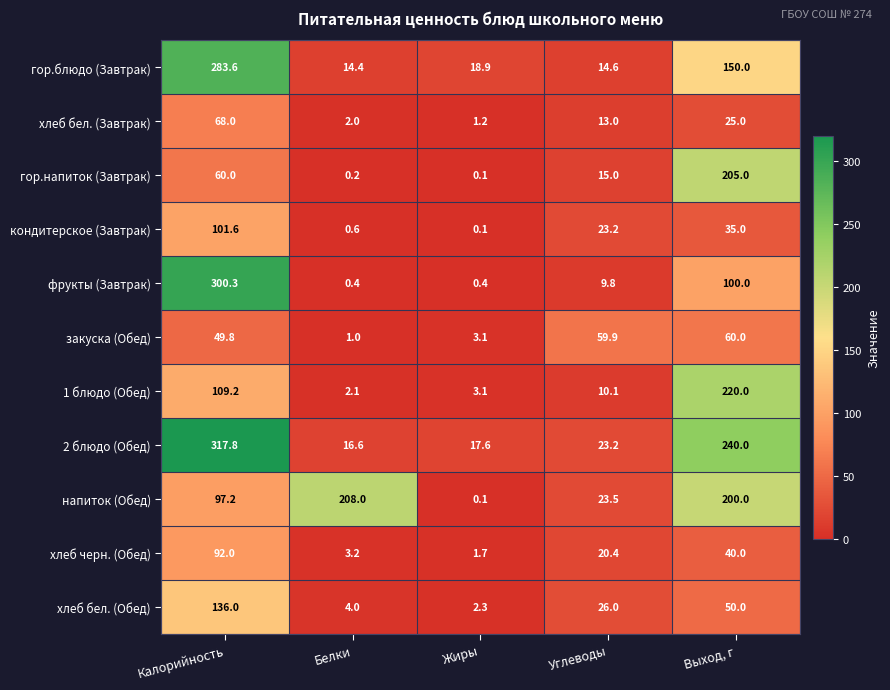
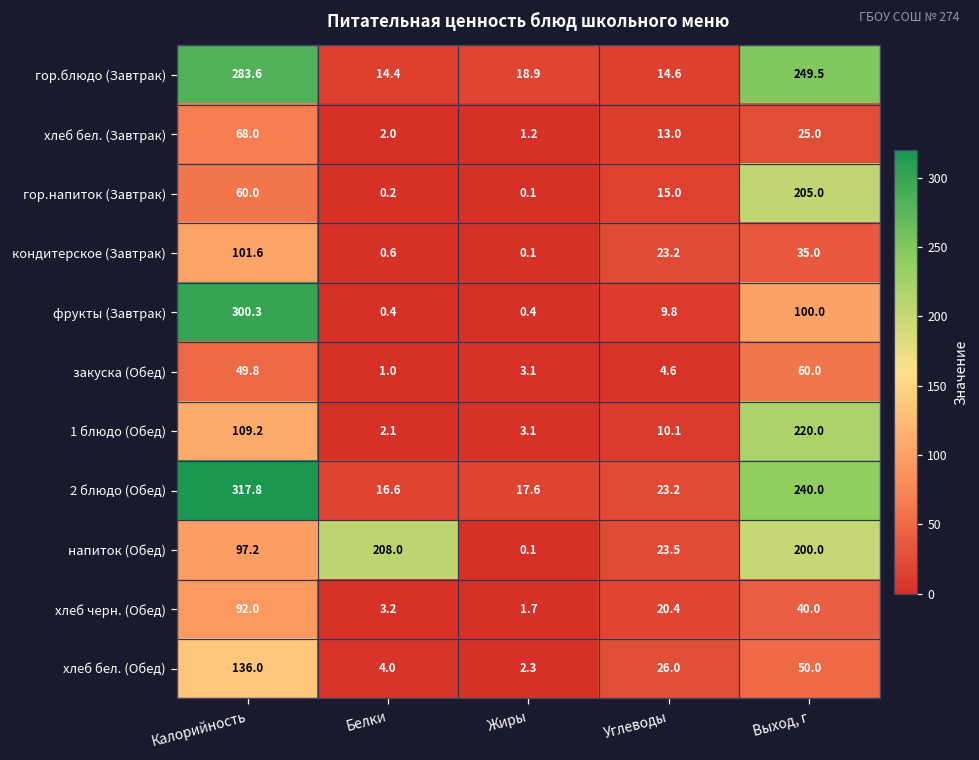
гор.блюдо (Завтрак), Выход, г: 150.0 -> 249.5
закуска (Обед), Углеводы: 59.9 -> 4.6
